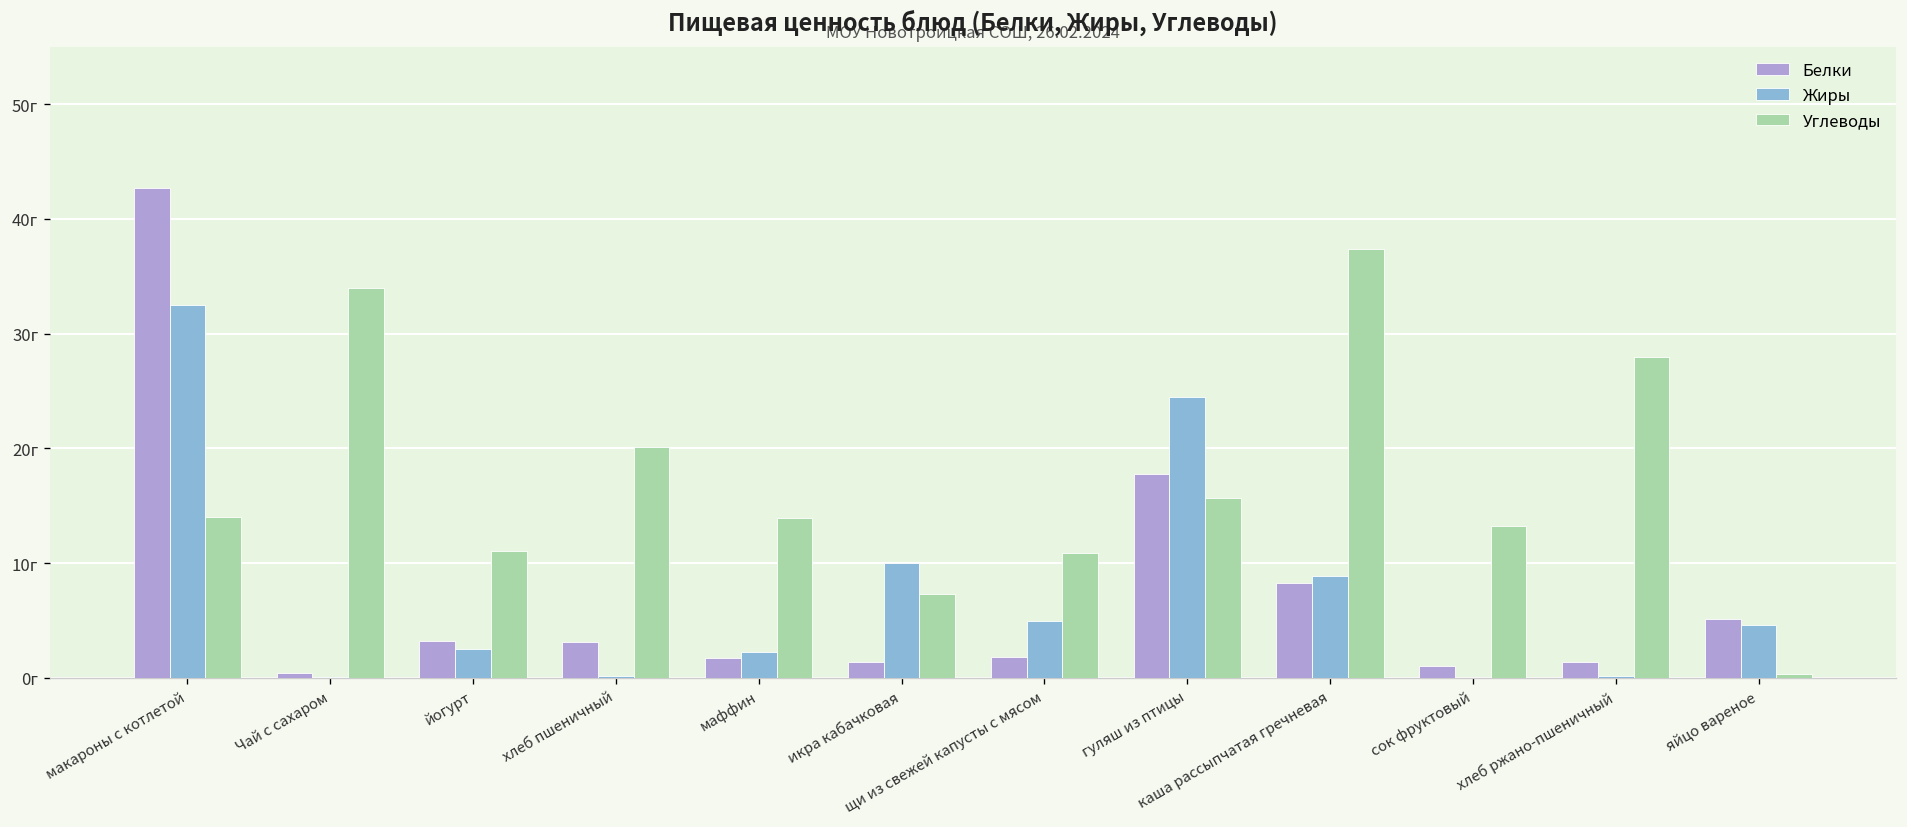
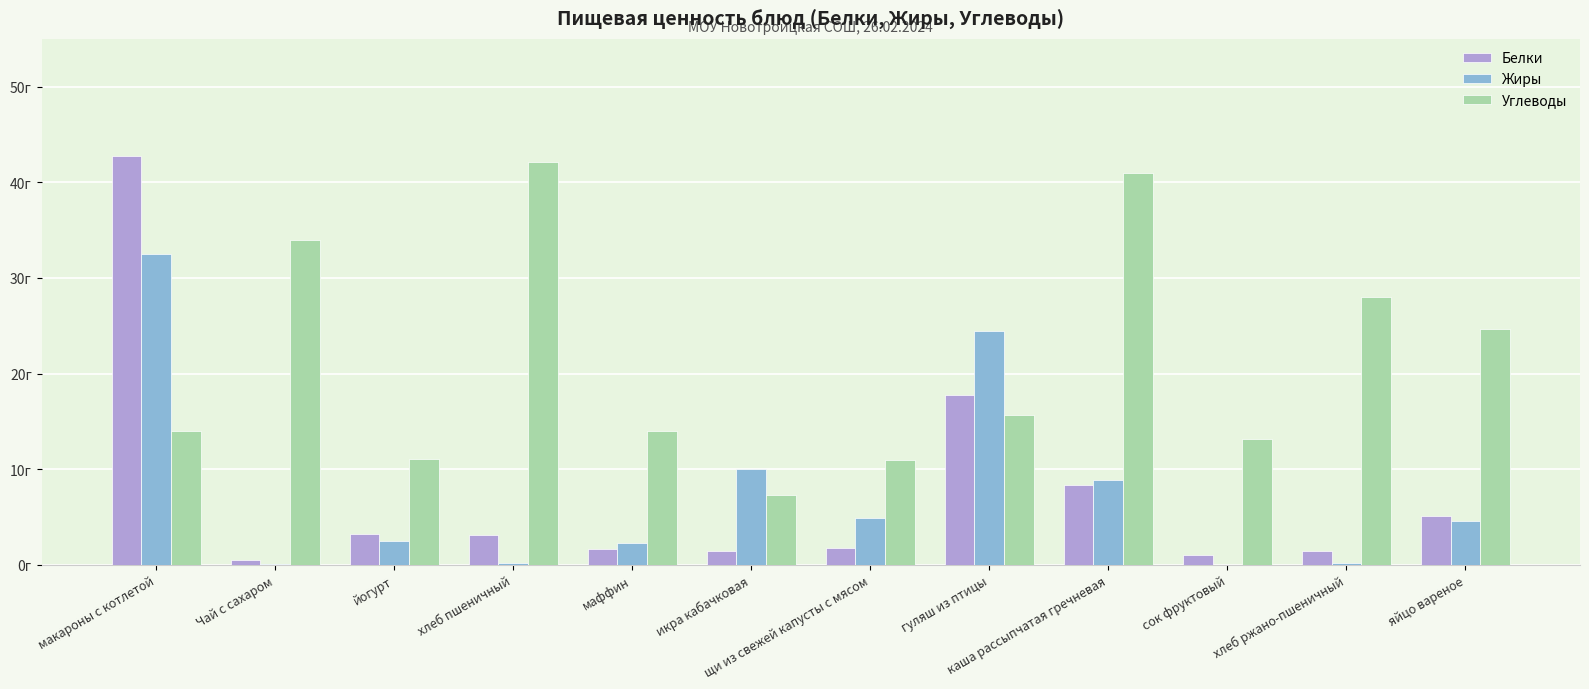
Углеводы, хлеб пшеничный: 20г -> 42г
Углеводы, каша рассыпчатая гречневая: 37г -> 41г
Углеводы, яйцо вареное: 0г -> 25г
